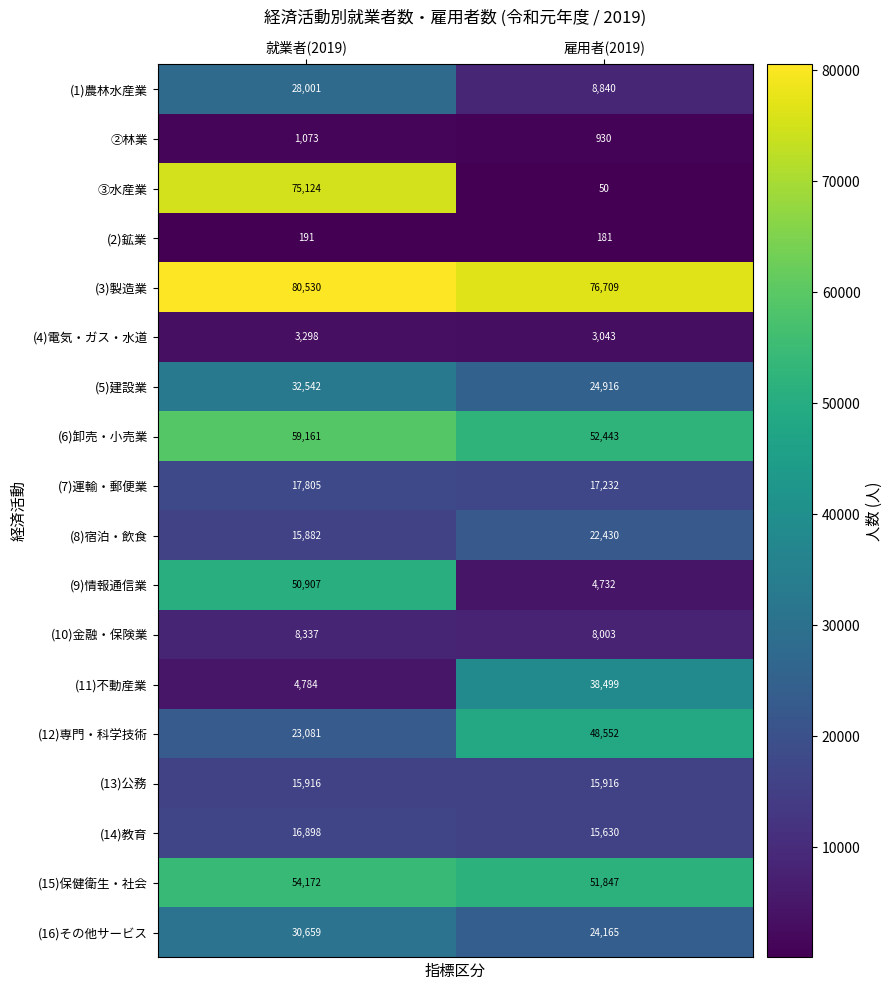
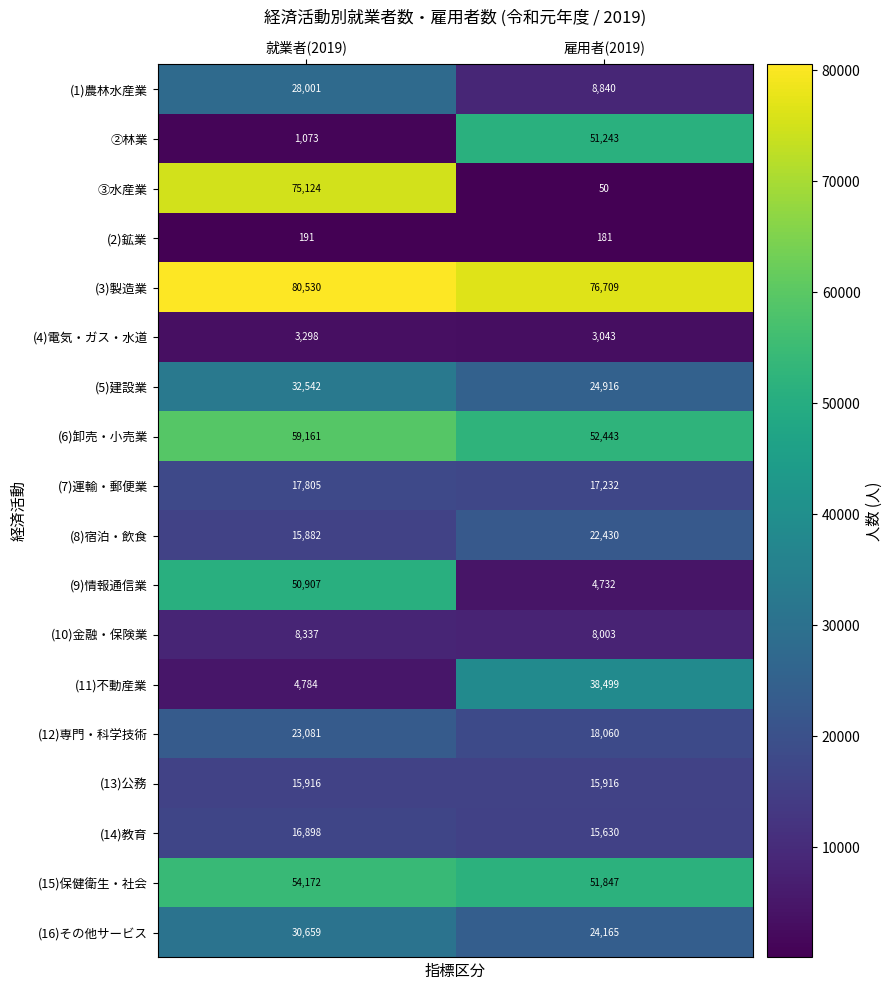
②林業, 雇用者(2019): 930 -> 51,243
(12)専門・科学技術, 雇用者(2019): 48,552 -> 18,060
